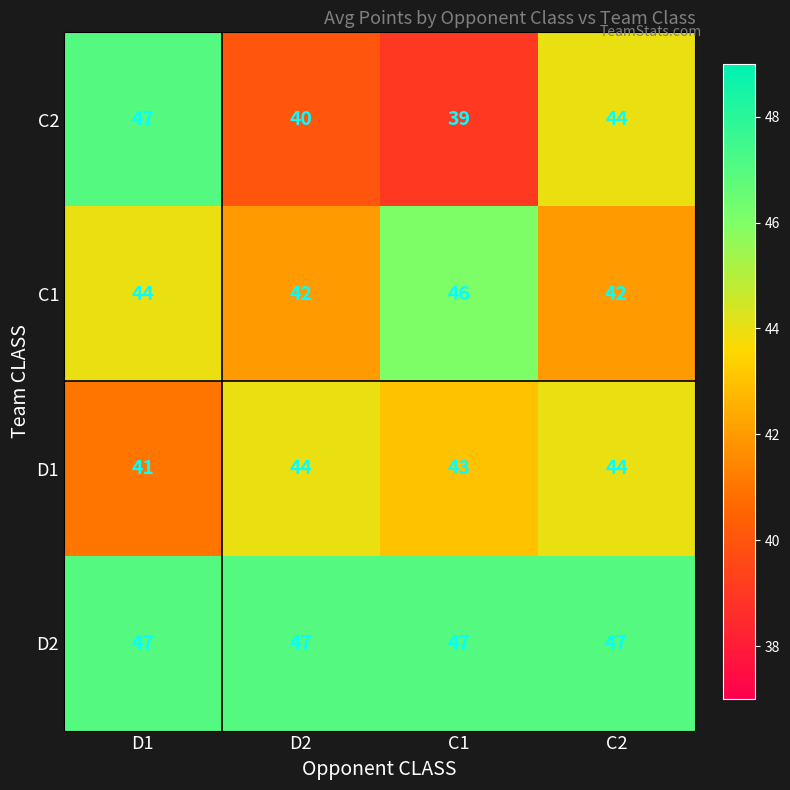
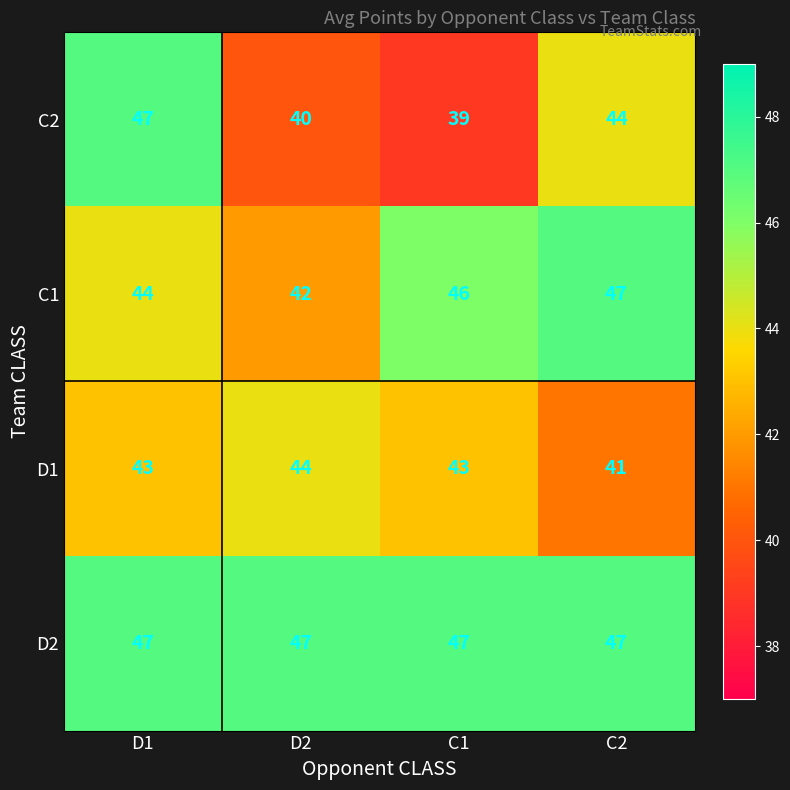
C1, C2: 42 -> 47
D1, D1: 41 -> 43
D1, C2: 44 -> 41
